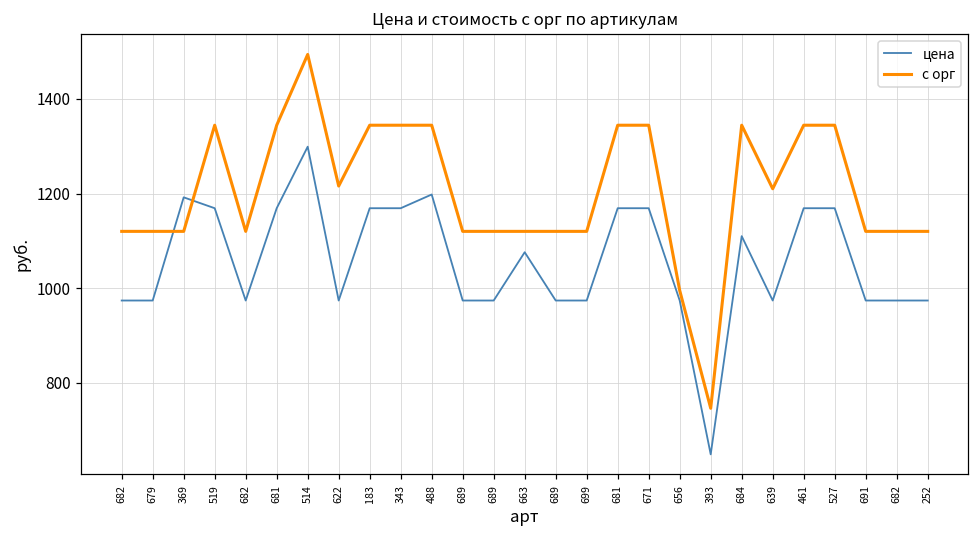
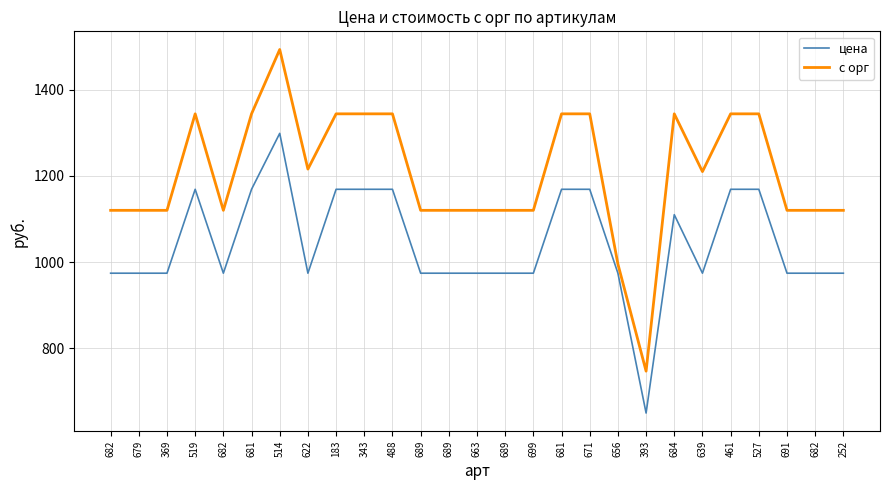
цена, 369: 1190 -> 970
цена, 488: 1200 -> 1170
цена, 663: 1080 -> 970
